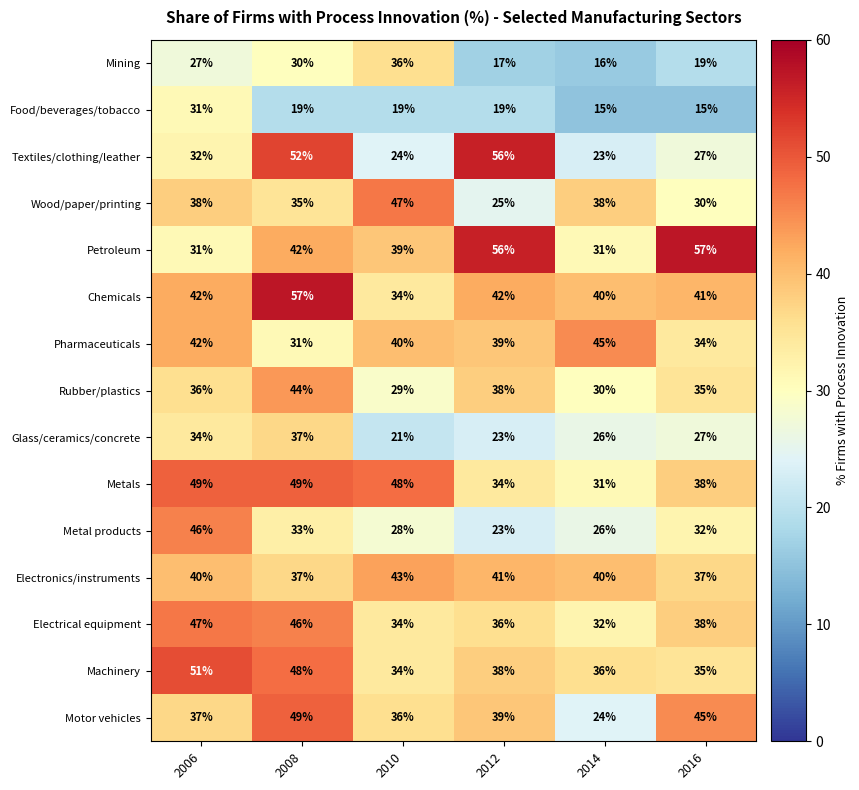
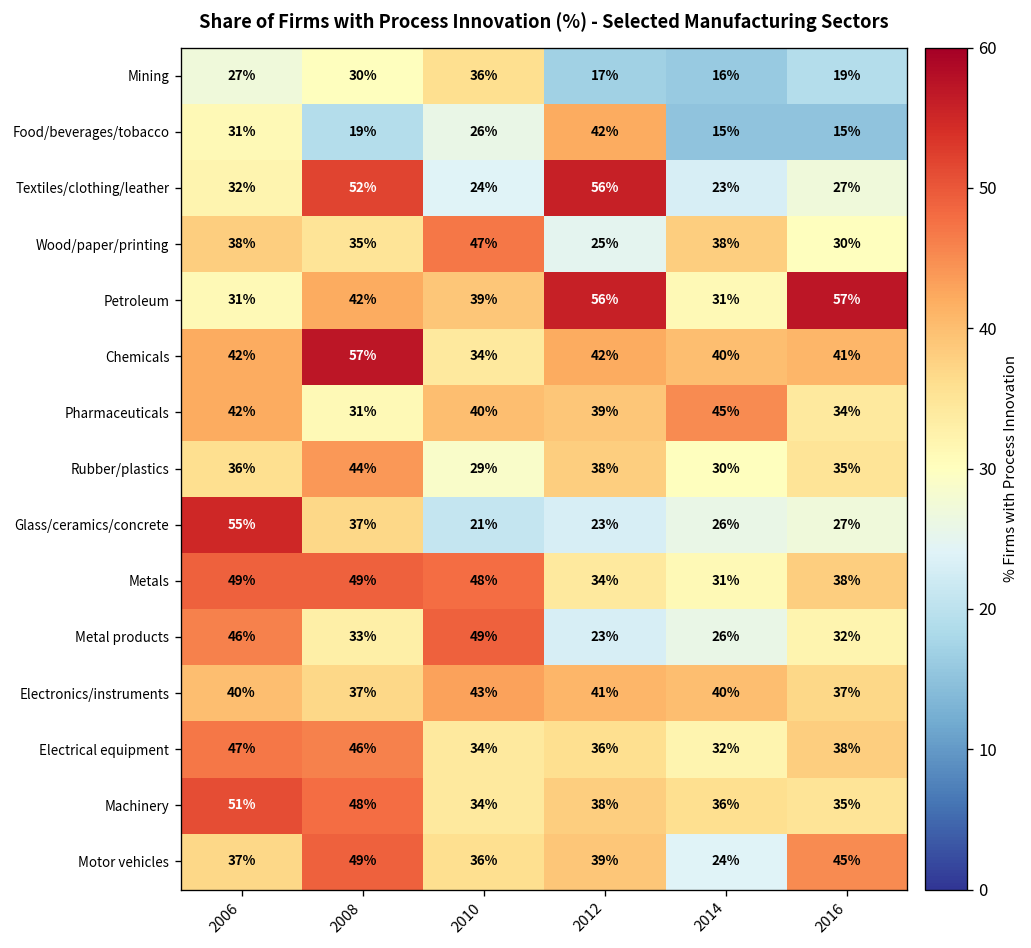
Food/beverages/tobacco, 2010: 19% -> 26%
Food/beverages/tobacco, 2012: 19% -> 42%
Glass/ceramics/concrete, 2006: 34% -> 55%
Metal products, 2010: 28% -> 49%
